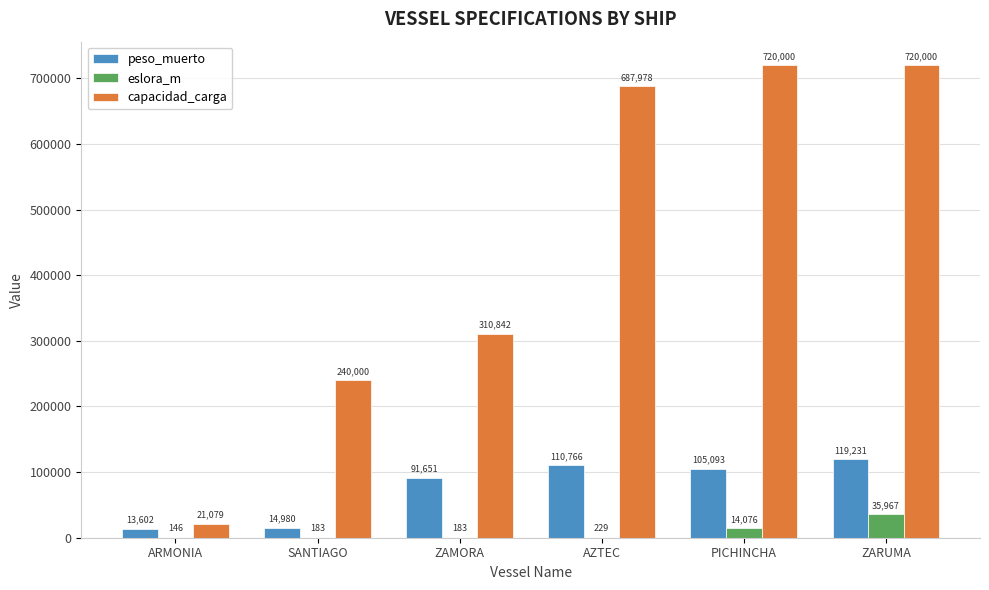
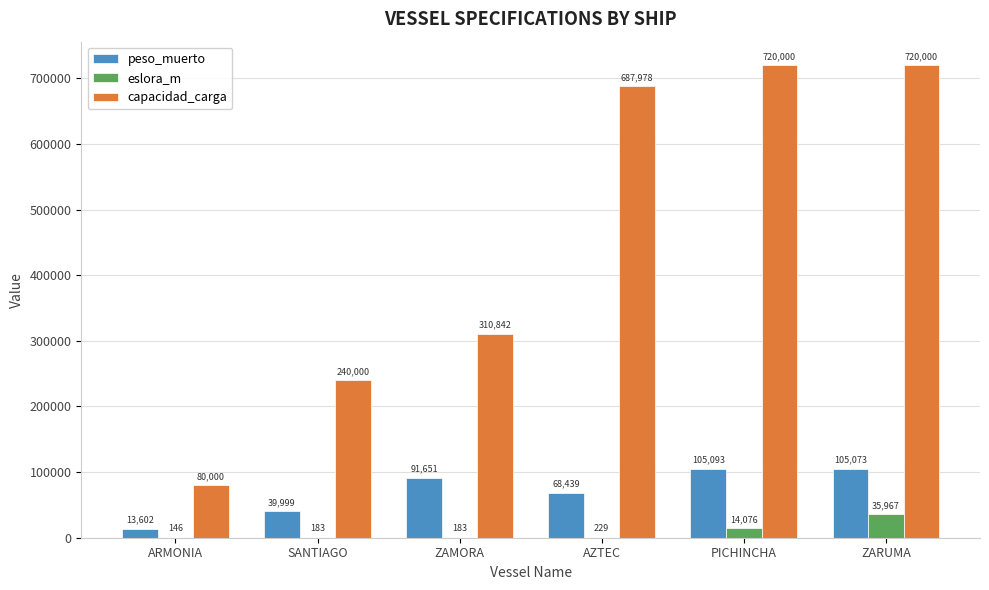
capacidad_carga, ARMONIA: 21,079 -> 80,000
peso_muerto, SANTIAGO: 14,980 -> 39,999
peso_muerto, AZTEC: 110,766 -> 68,439
peso_muerto, ZARUMA: 119,231 -> 105,073
